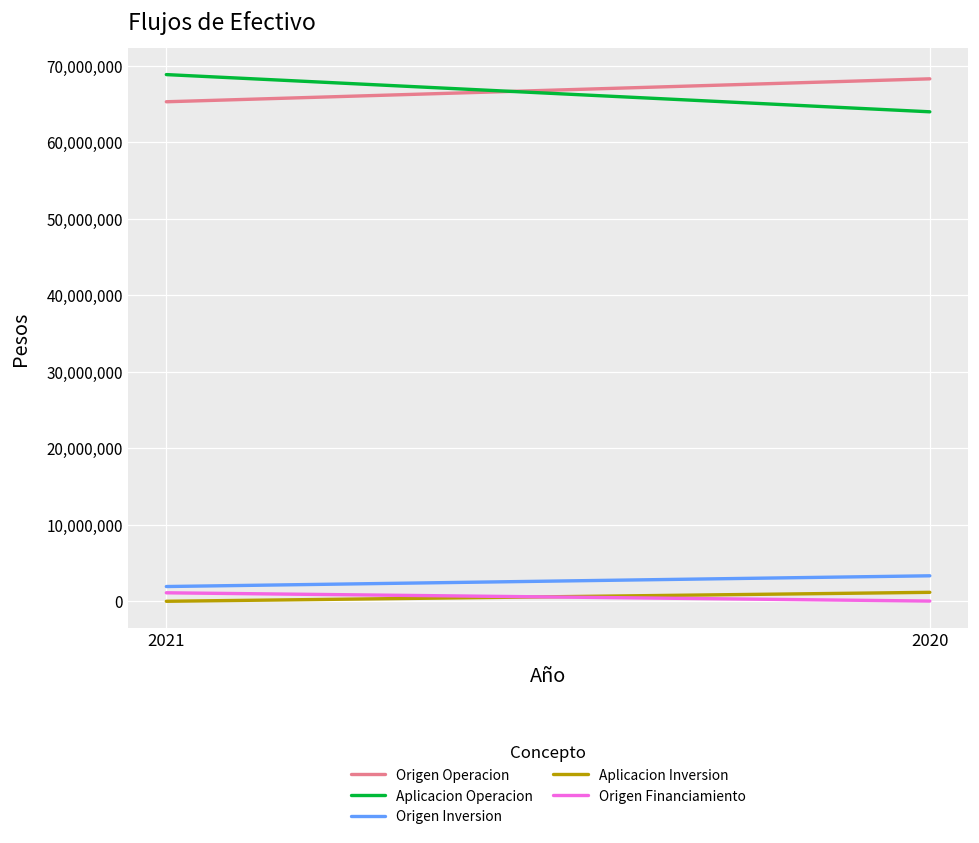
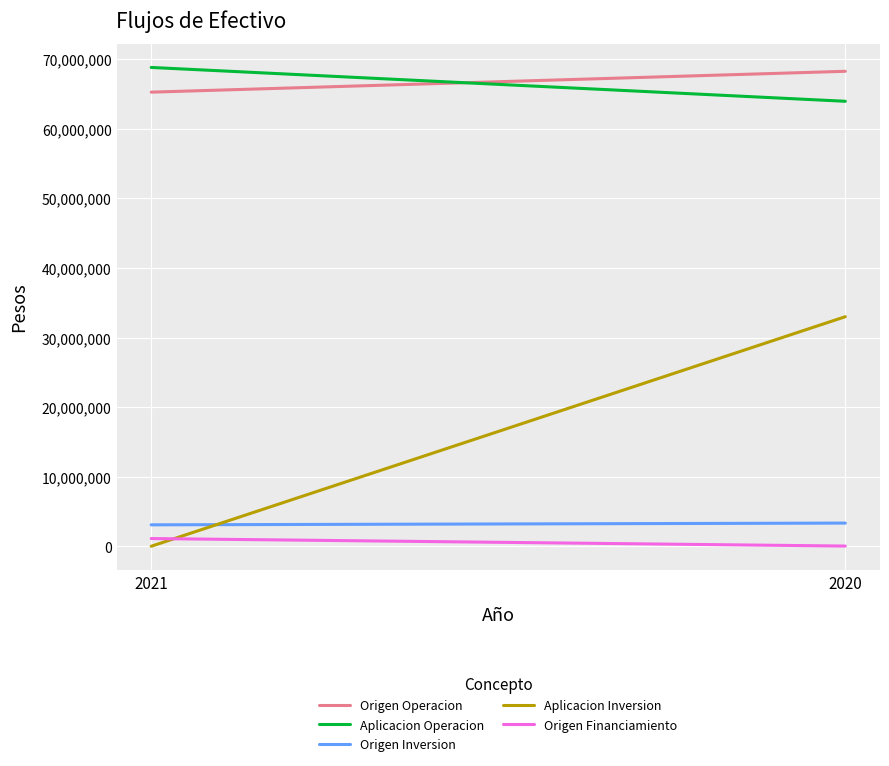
Origen Inversion, 2021: 2,000,000 -> 3,000,000
Aplicacion Inversion, 2020: 1,000,000 -> 33,000,000
